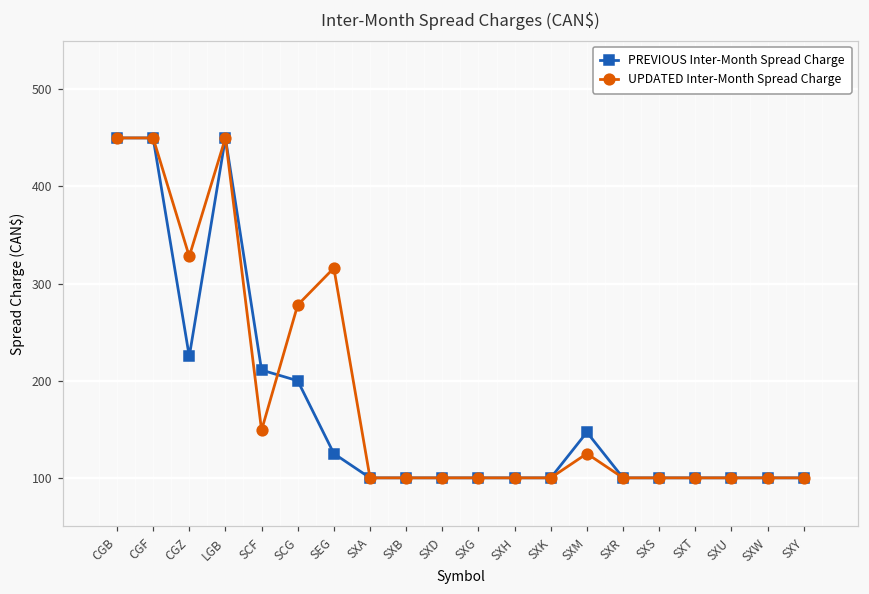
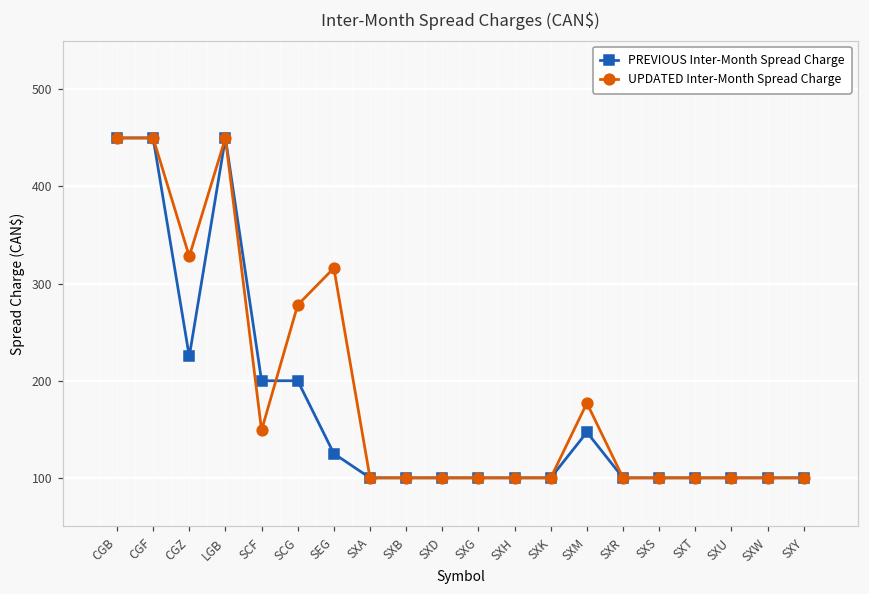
PREVIOUS Inter-Month Spread Charge, SCF: 210 -> 200
UPDATED Inter-Month Spread Charge, SXM: 130 -> 180
